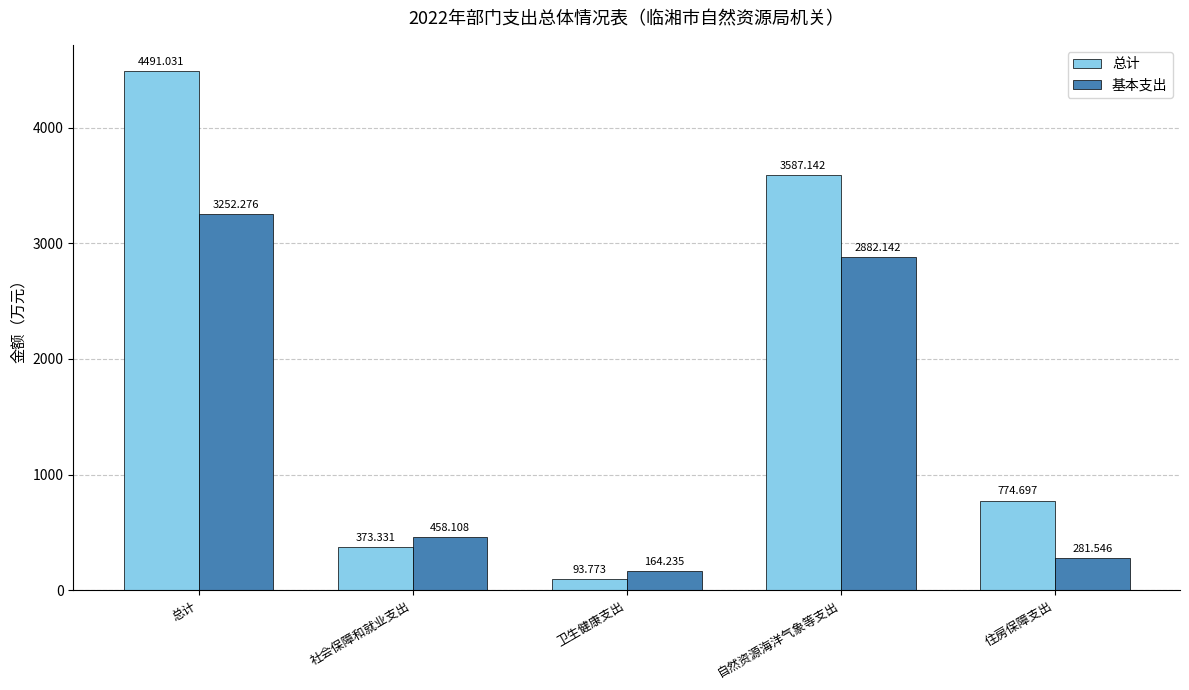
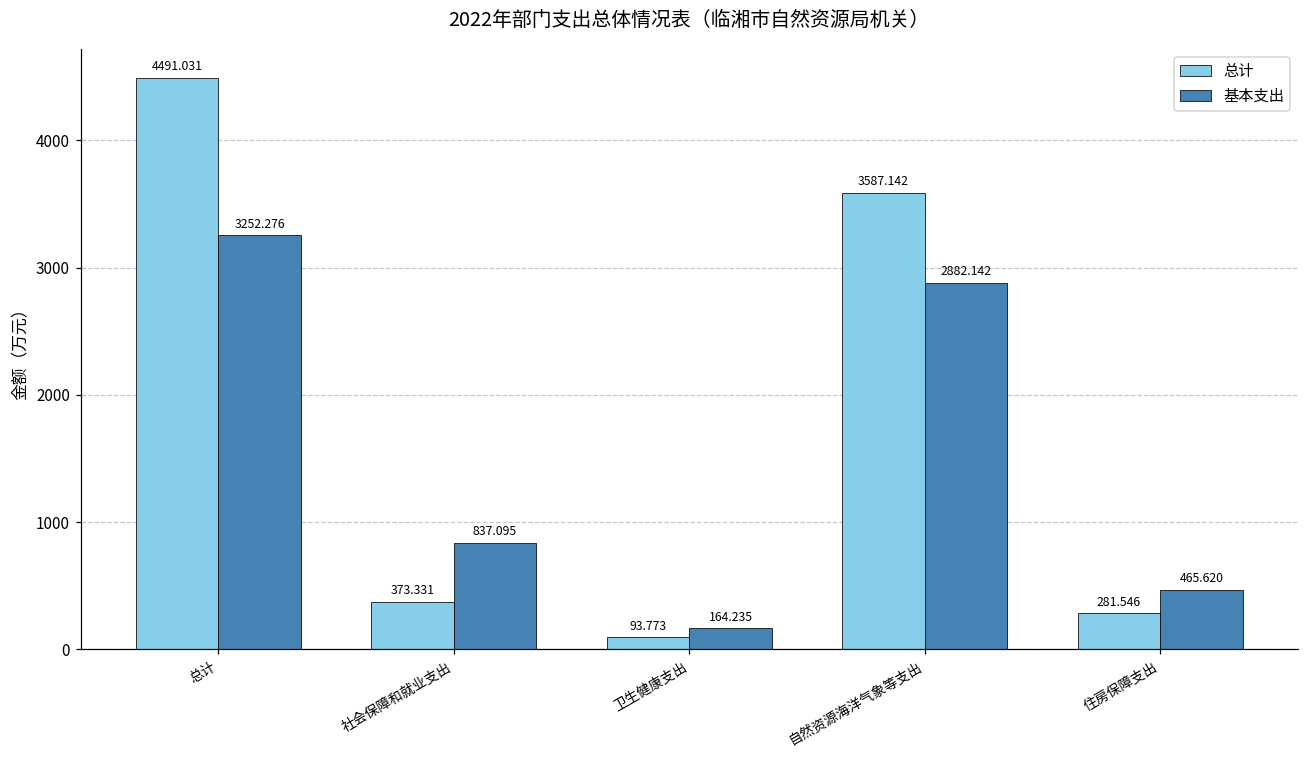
基本支出, 社会保障和就业支出: 458.108 -> 837.095
总计, 住房保障支出: 774.697 -> 281.546
基本支出, 住房保障支出: 281.546 -> 465.620
